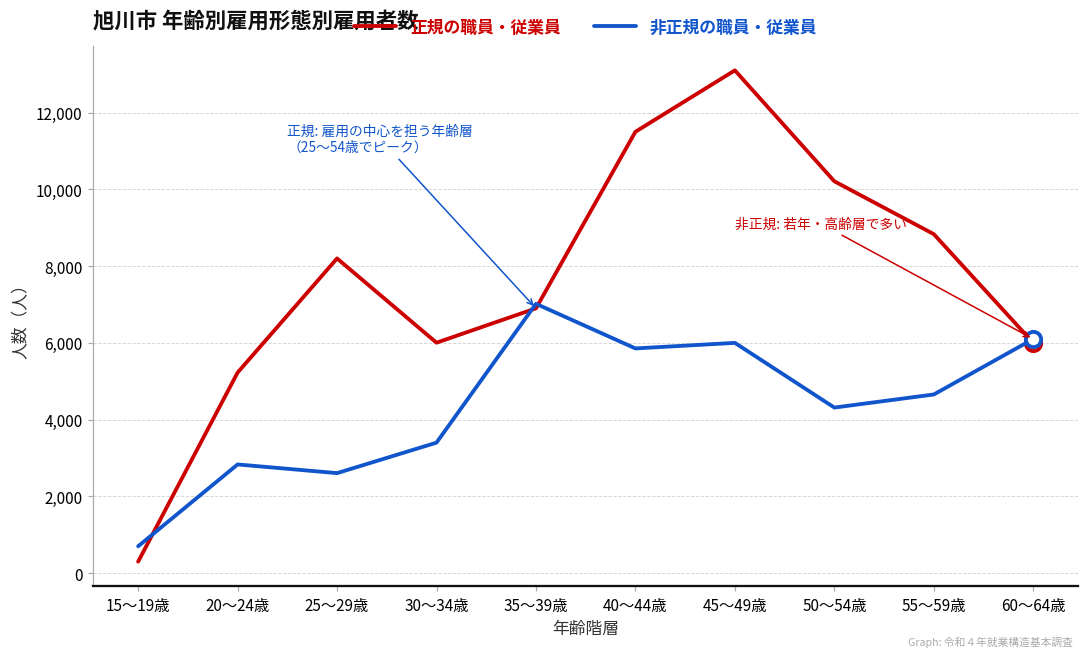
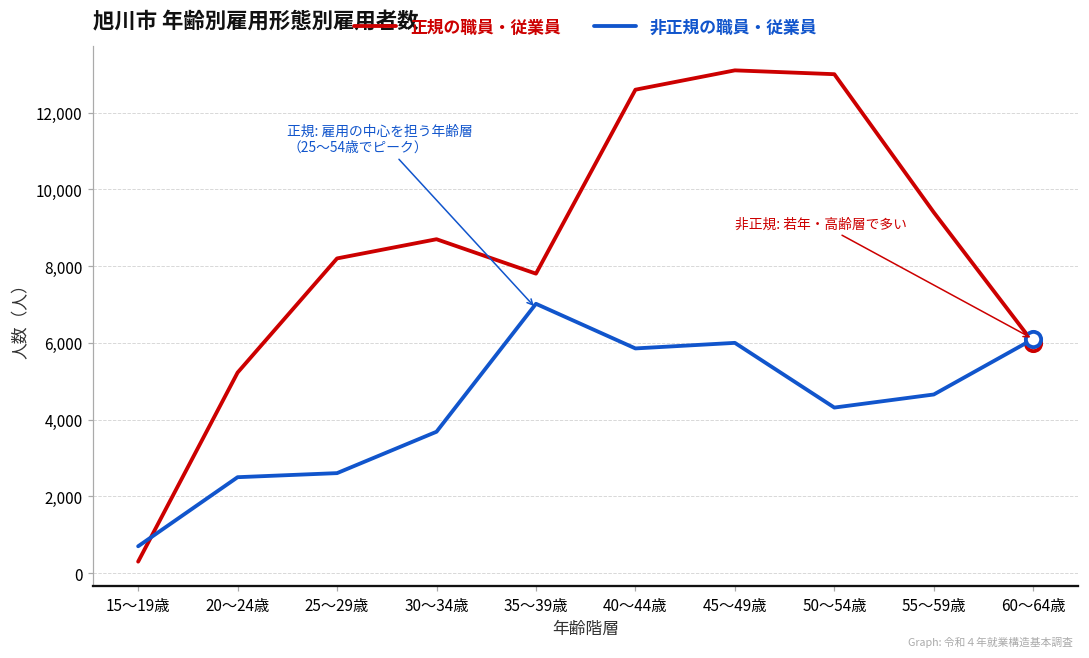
非正規の職員・従業員, 20～24歳: 2,800 -> 2,500
正規の職員・従業員, 30～34歳: 6,000 -> 8,700
非正規の職員・従業員, 30～34歳: 3,400 -> 3,700
正規の職員・従業員, 35～39歳: 6,900 -> 7,800
正規の職員・従業員, 40～44歳: 11,500 -> 12,600
正規の職員・従業員, 50～54歳: 10,200 -> 13,000
正規の職員・従業員, 55～59歳: 8,800 -> 9,400
